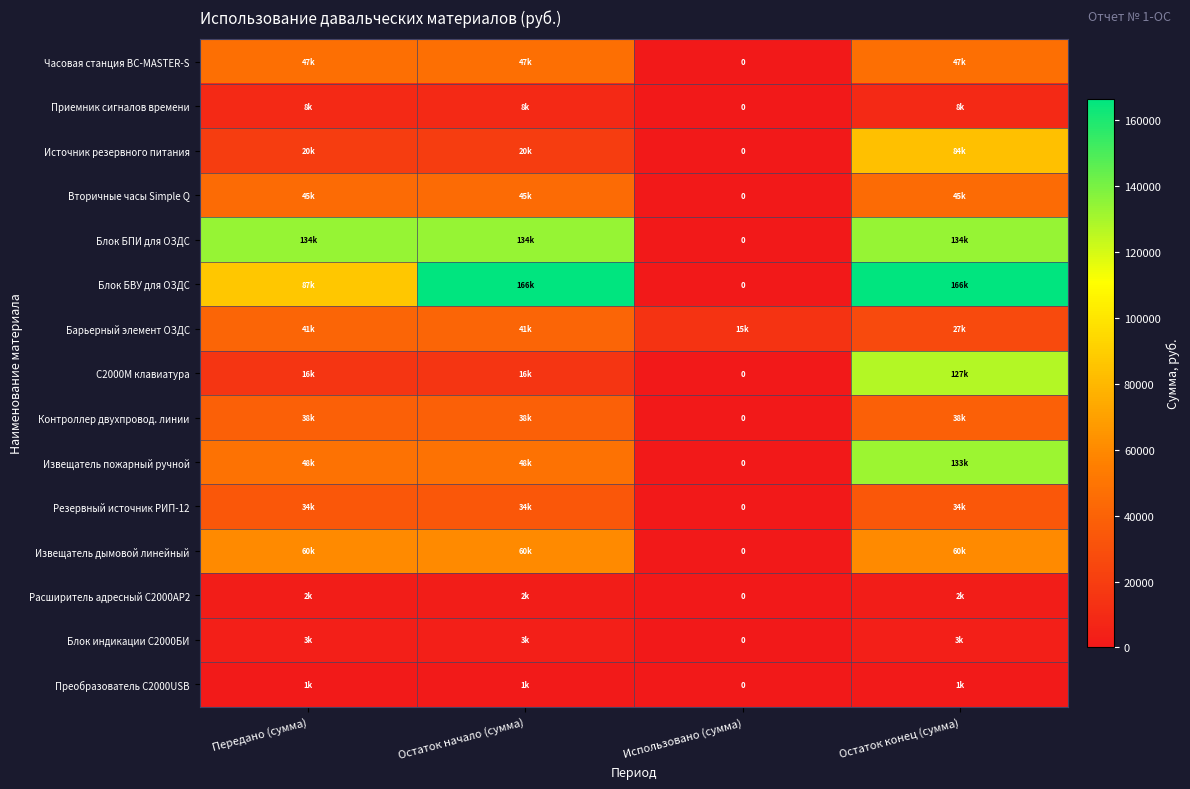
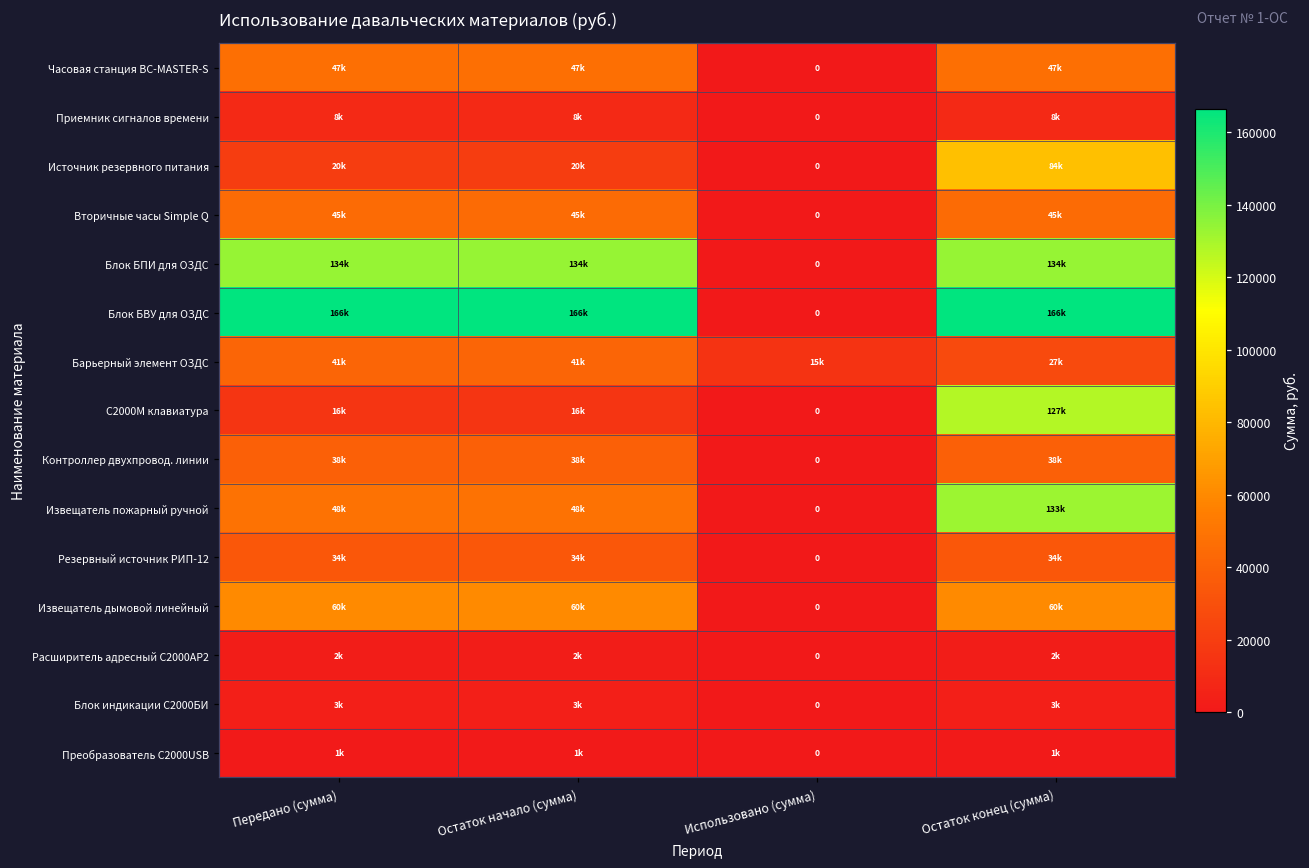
Блок БВУ для ОЗДС, Передано (сумма): 87k -> 166k
